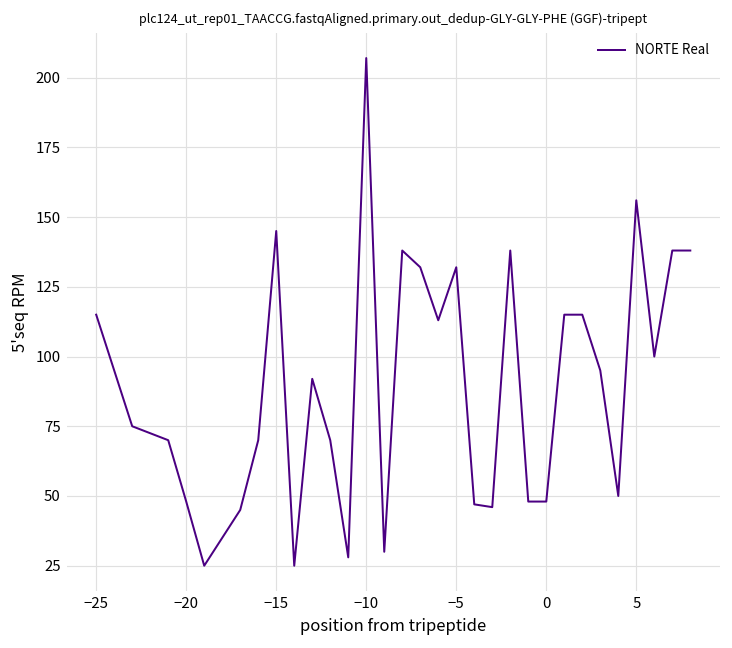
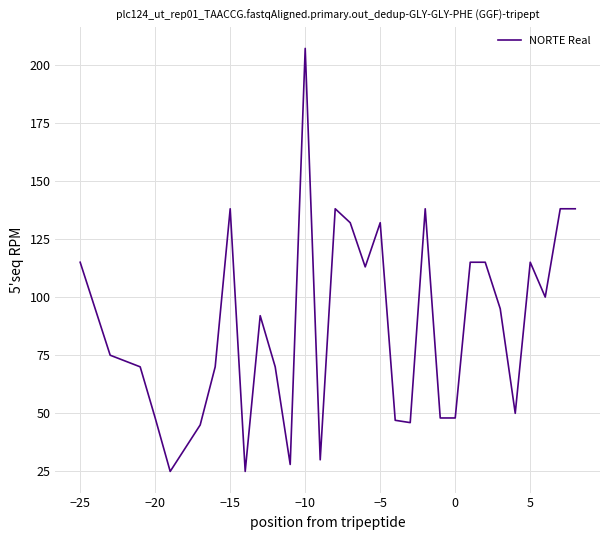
−15: 145 -> 138
5: 156 -> 115
